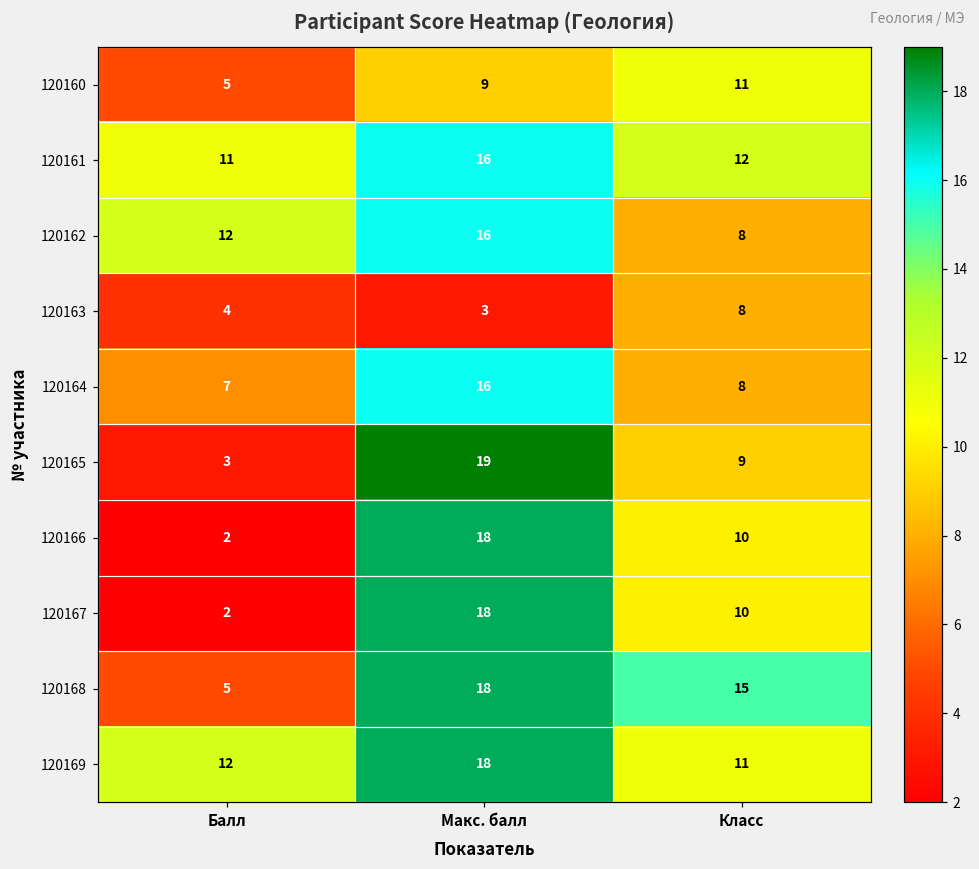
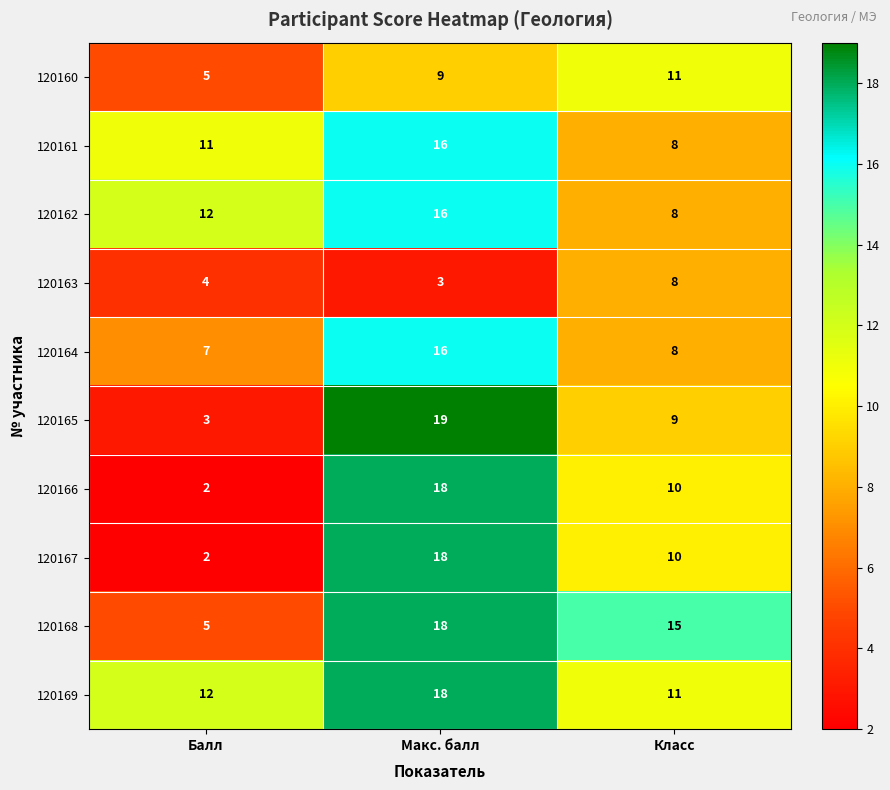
120161, Класс: 12 -> 8
